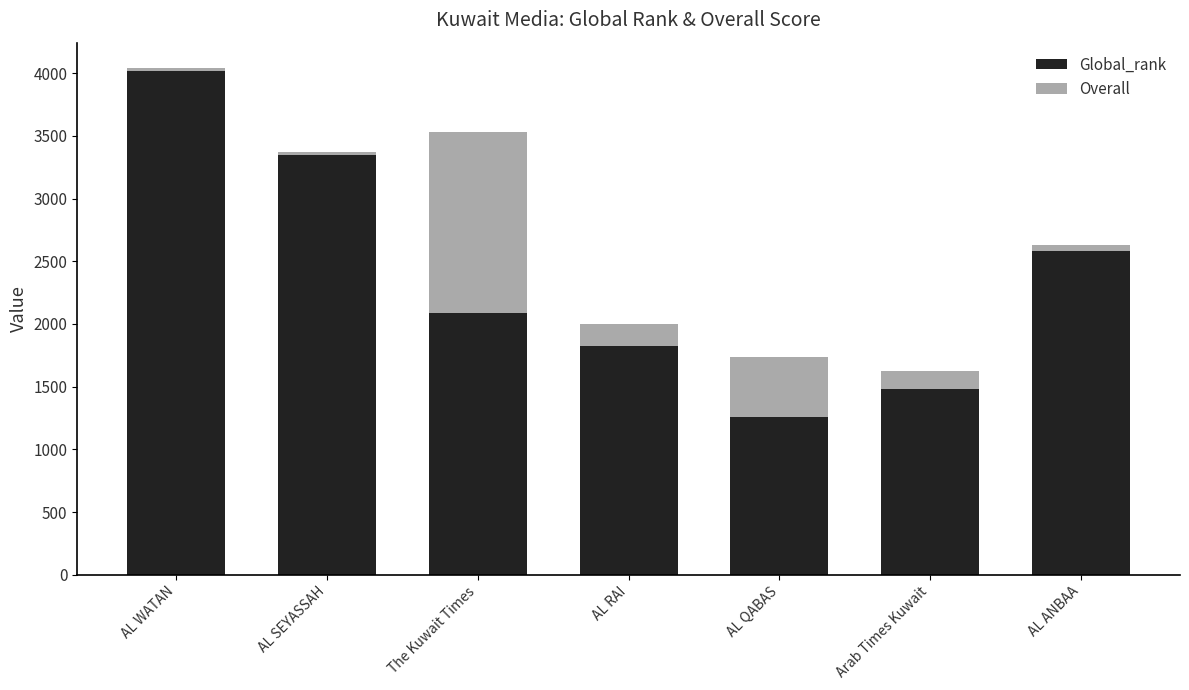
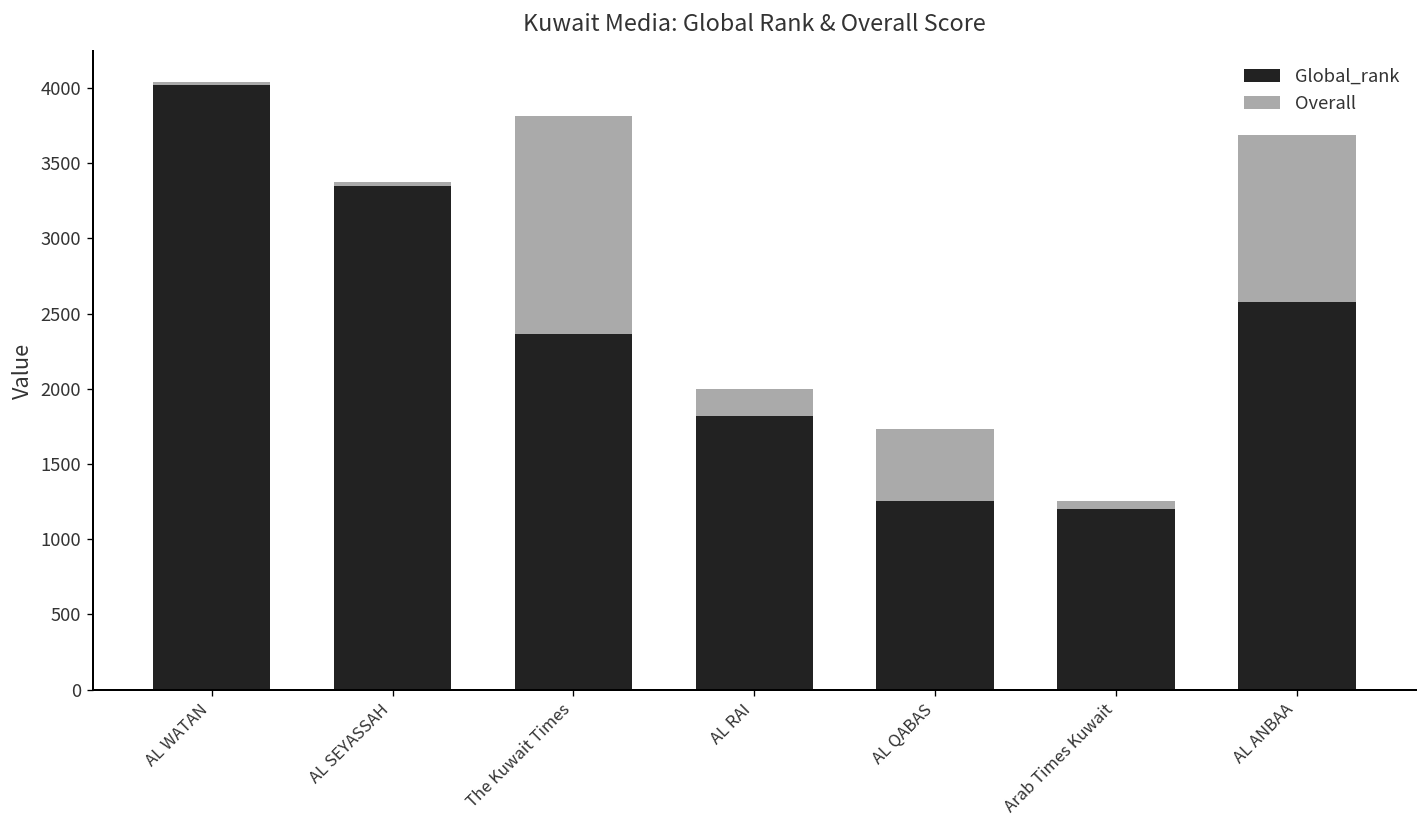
Global_rank, The Kuwait Times: 2090 -> 2370
Global_rank, Arab Times Kuwait: 1480 -> 1200
Overall, Arab Times Kuwait: 140 -> 50
Overall, AL ANBAA: 50 -> 1110
